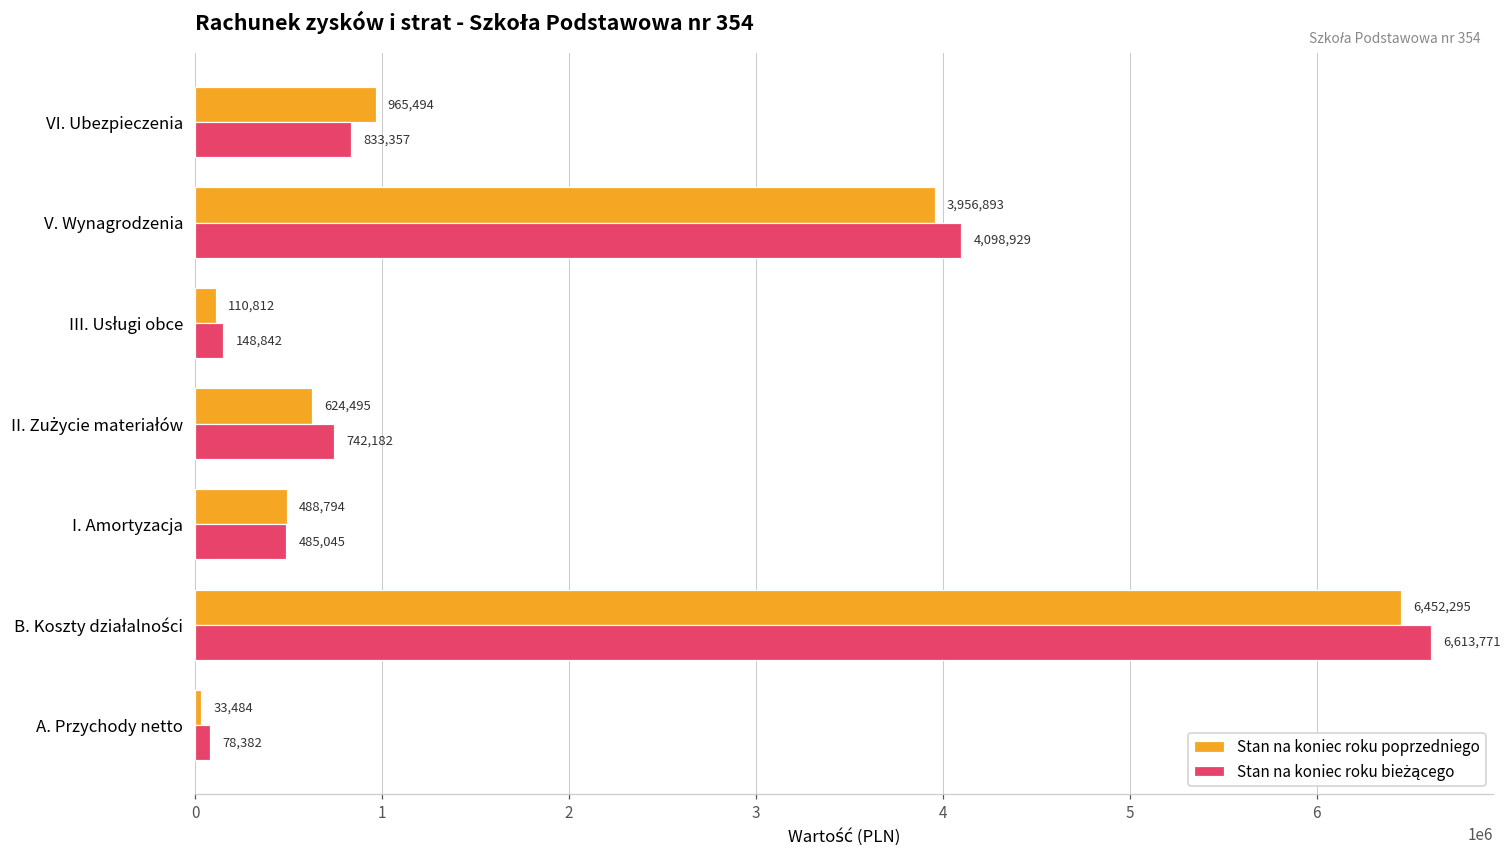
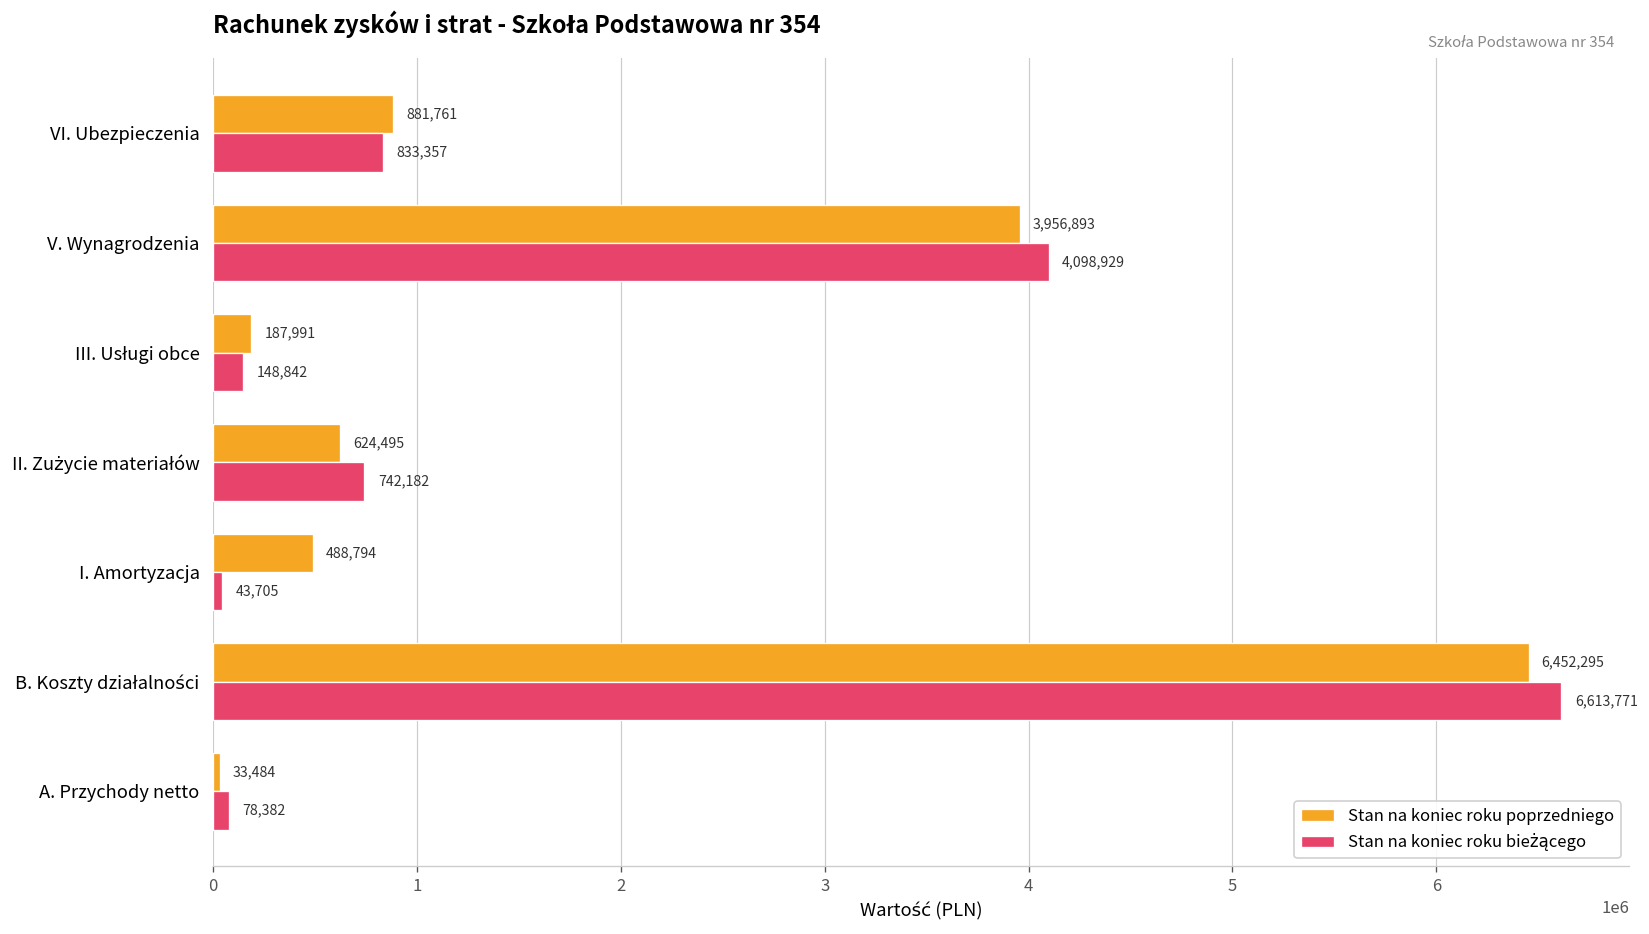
Stan na koniec roku poprzedniego, VI. Ubezpieczenia: 965,494 -> 881,761
Stan na koniec roku poprzedniego, III. Usługi obce: 110,812 -> 187,991
Stan na koniec roku bieżącego, I. Amortyzacja: 485,045 -> 43,705
